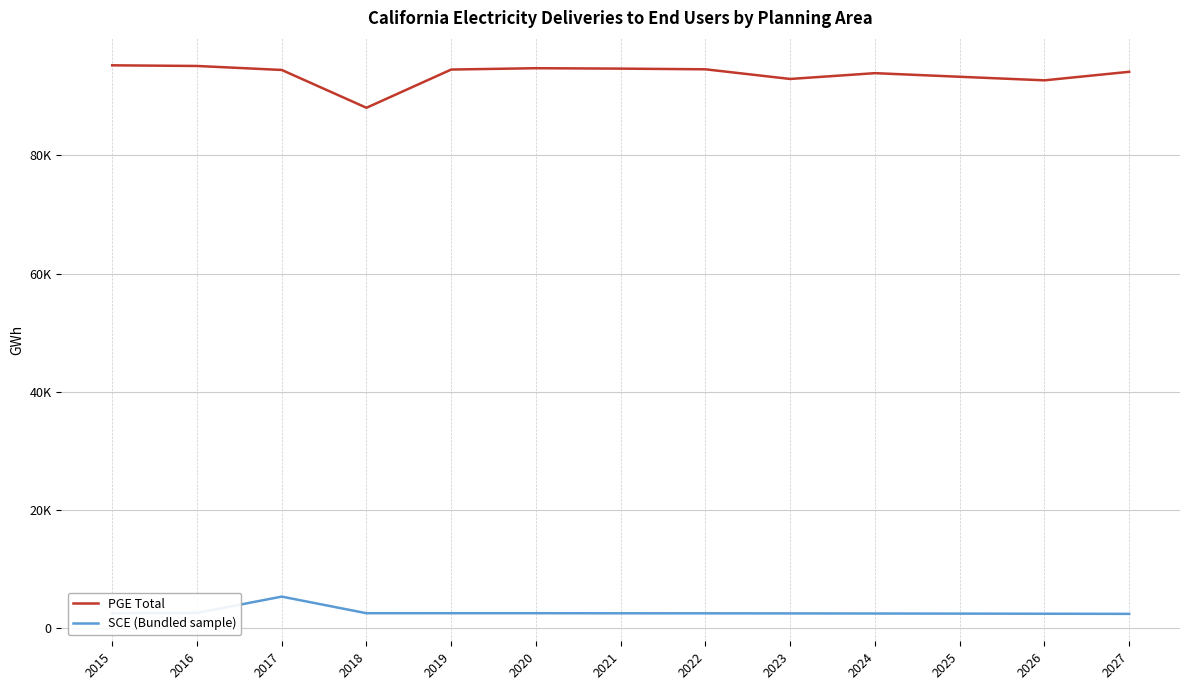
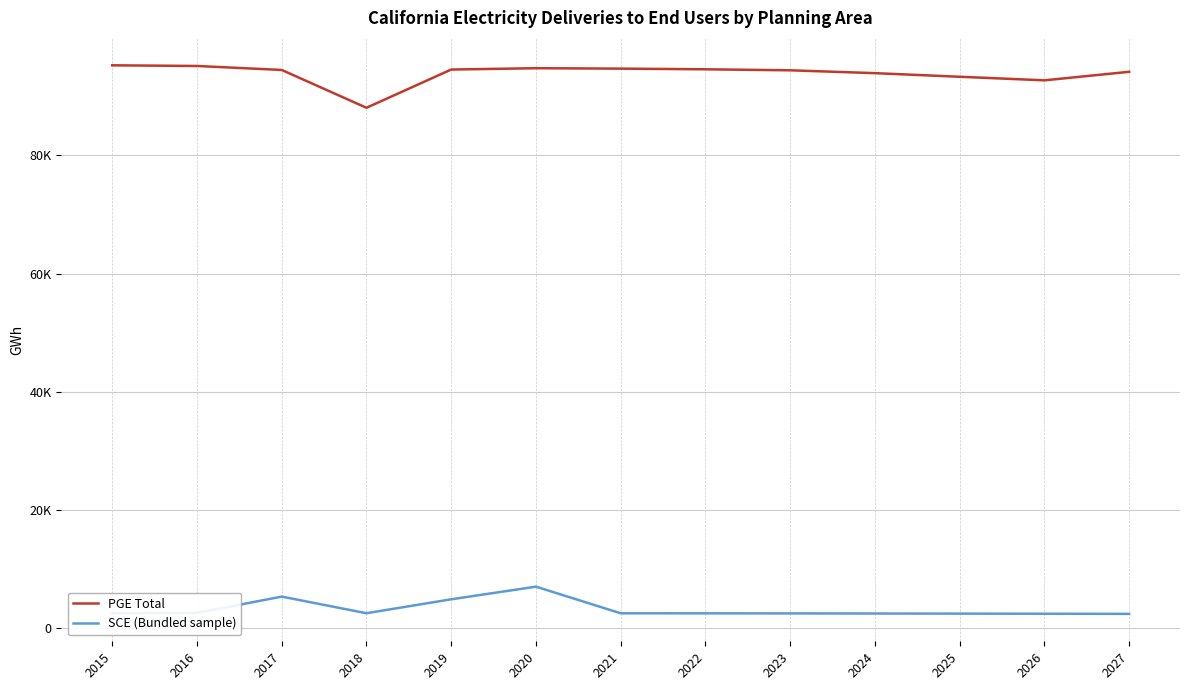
SCE (Bundled sample), 2019: 2000 -> 5000
SCE (Bundled sample), 2020: 2000 -> 7000
PGE Total, 2023: 93000 -> 94000
